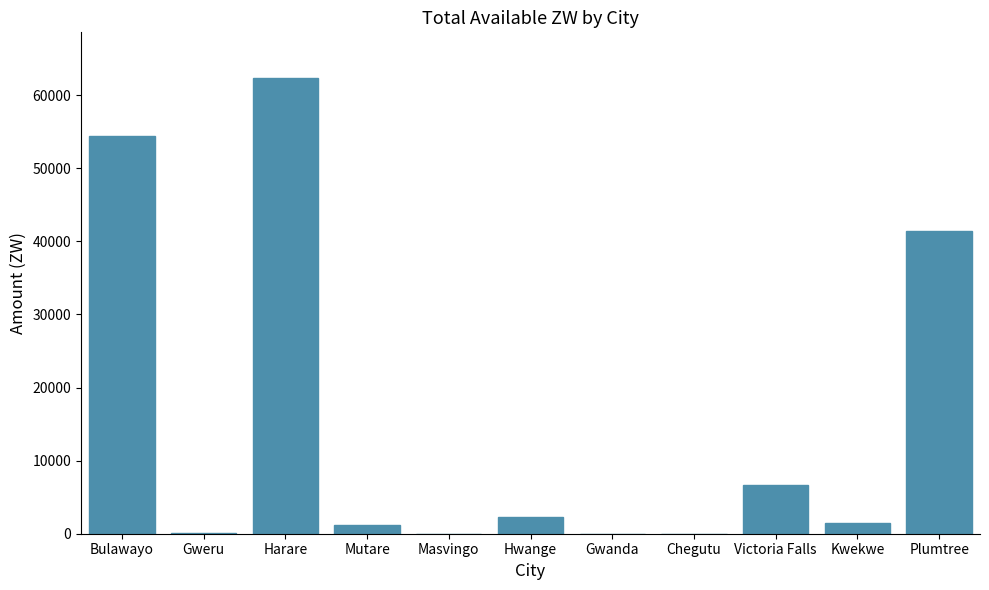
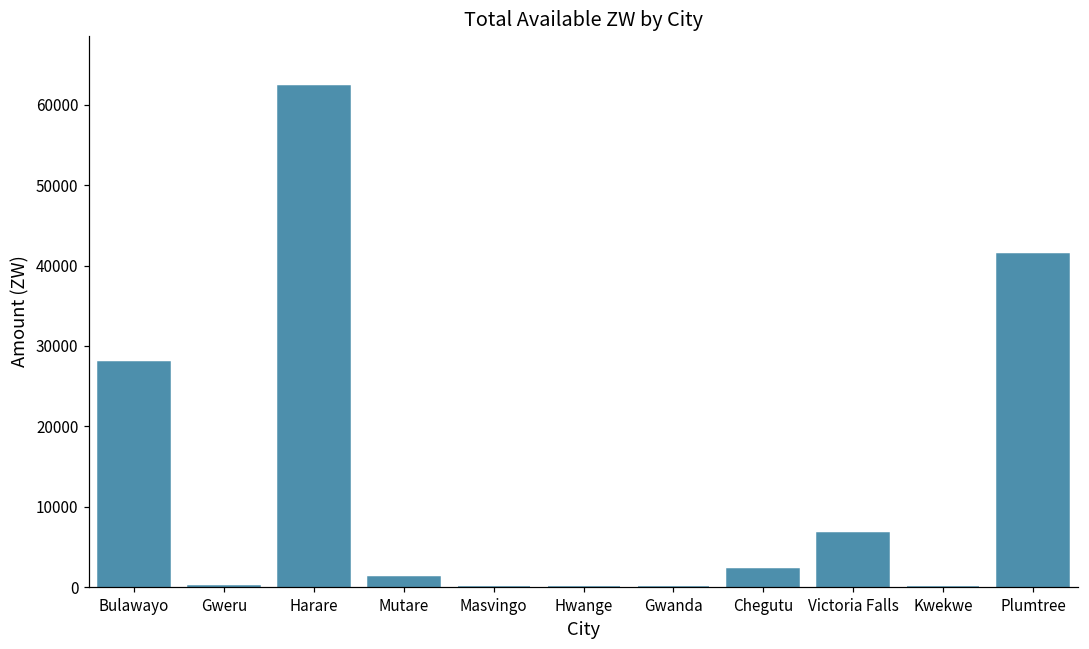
Bulawayo: 54000 -> 28000
Hwange: 2000 -> 0
Chegutu: 0 -> 2000
Kwekwe: 1000 -> 0
